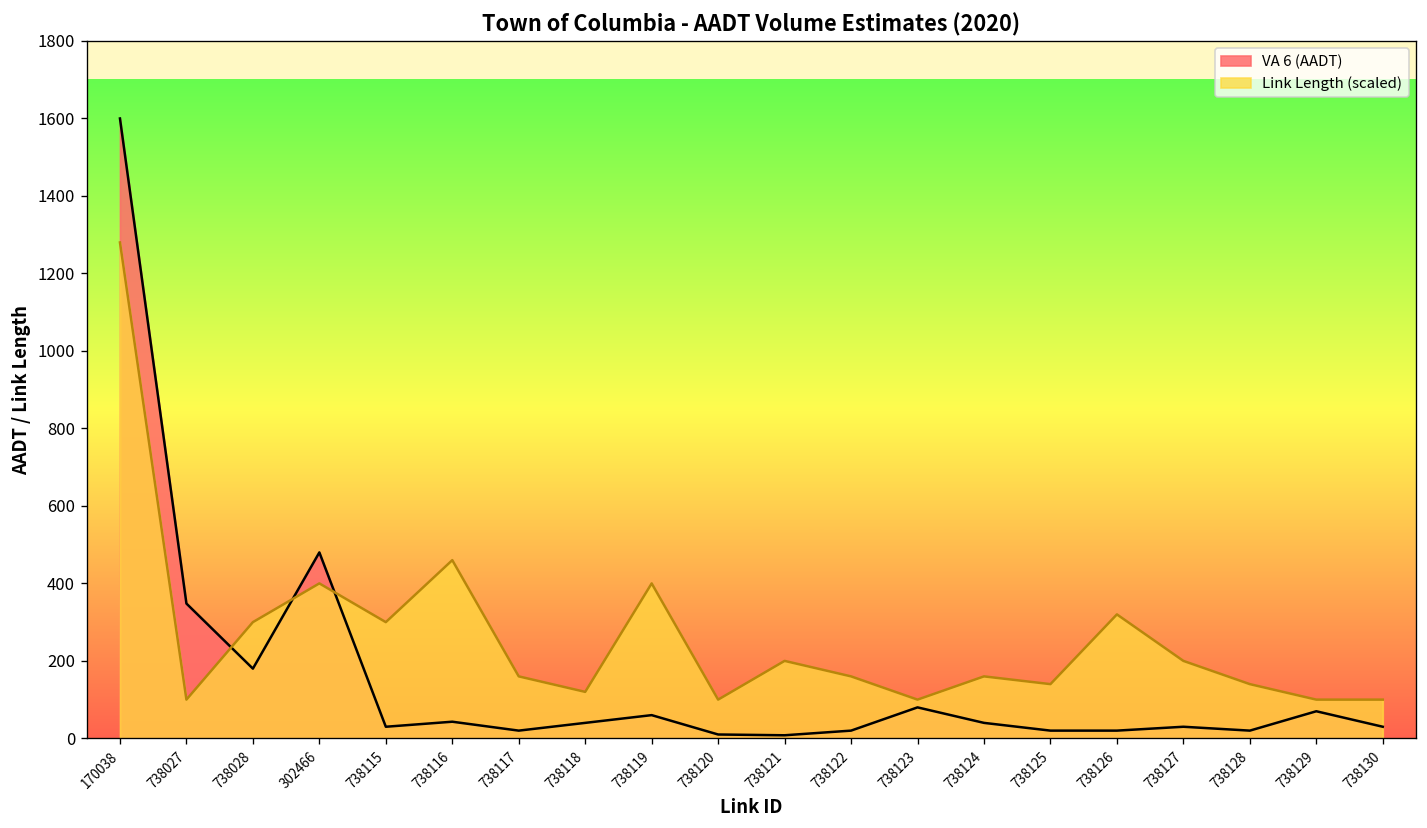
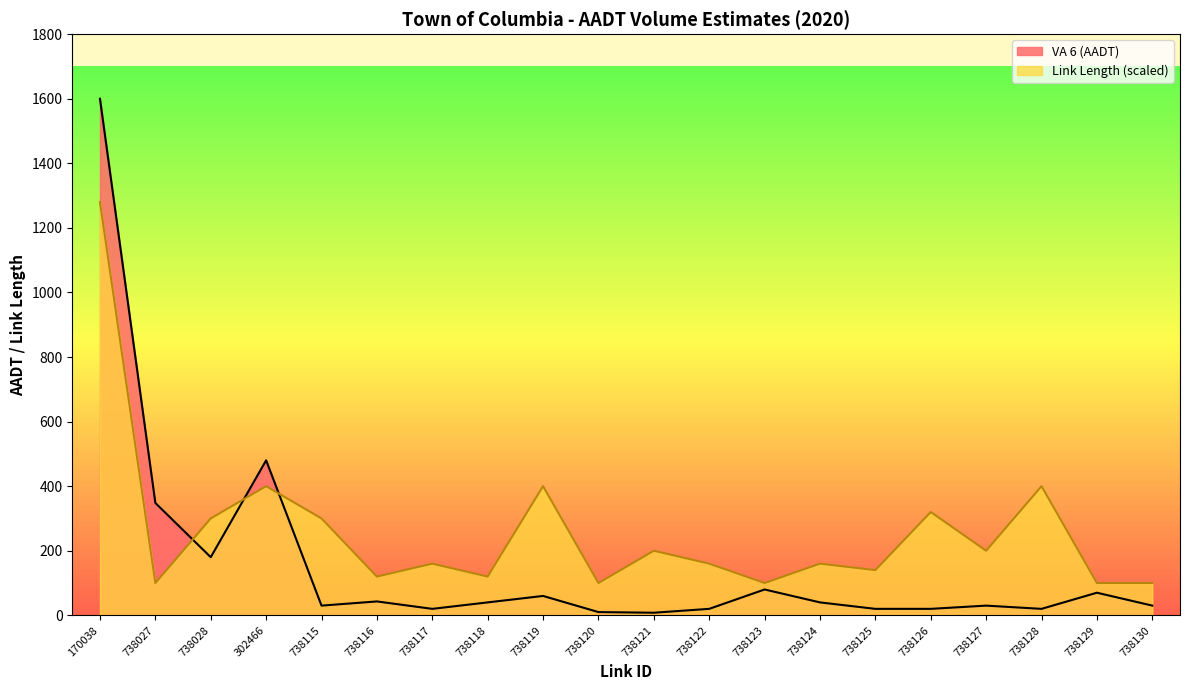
Link Length (scaled), 738116: 460 -> 120
Link Length (scaled), 738128: 140 -> 400
